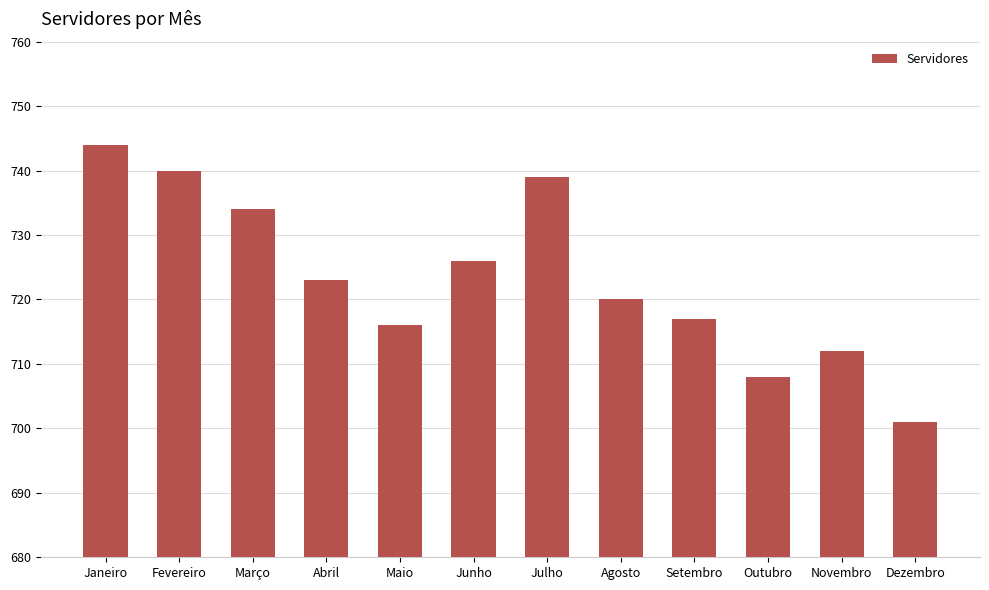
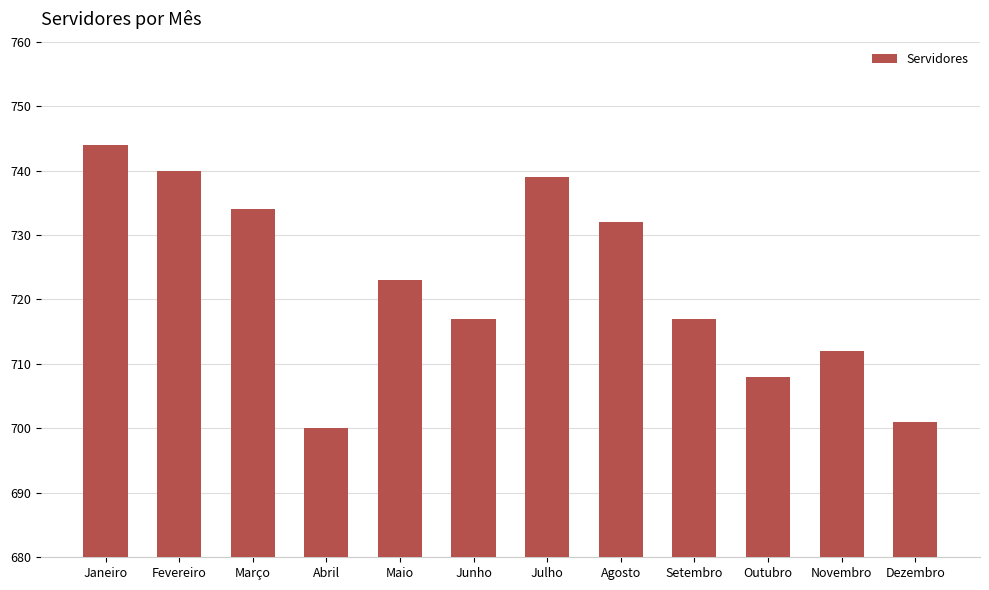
Abril: 723 -> 700
Maio: 716 -> 723
Junho: 726 -> 717
Agosto: 720 -> 732
